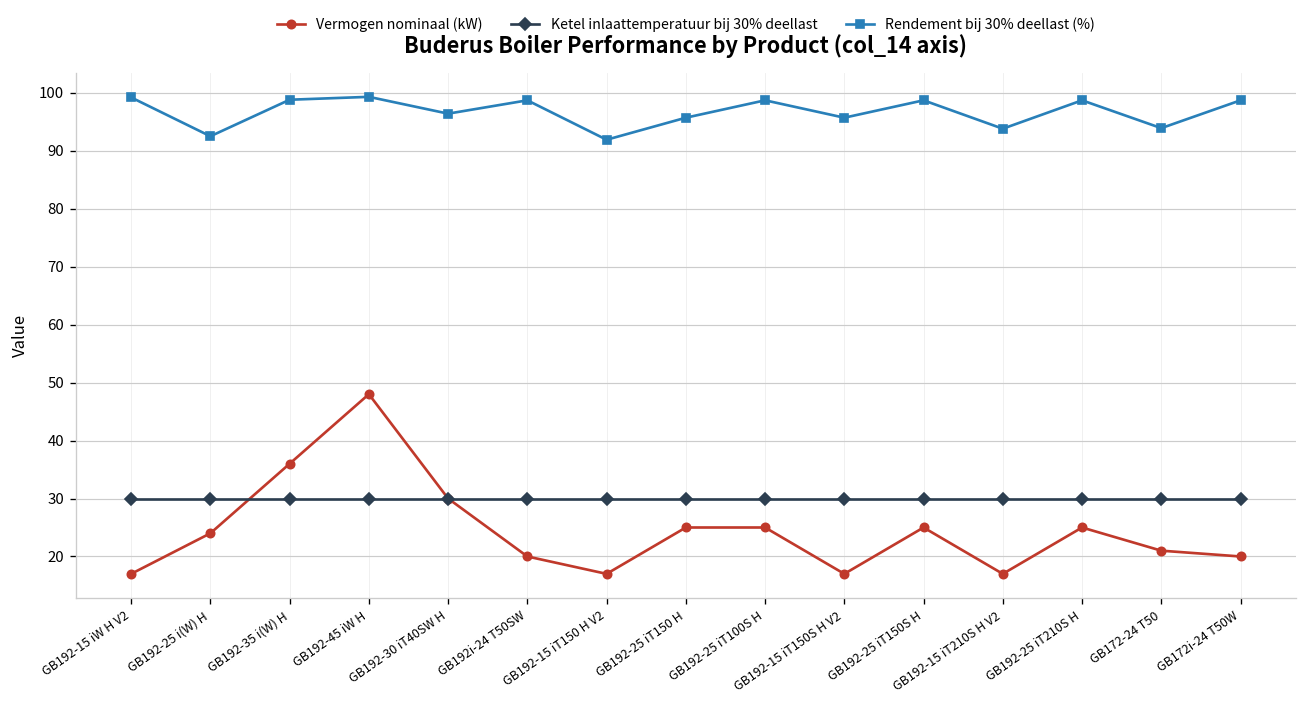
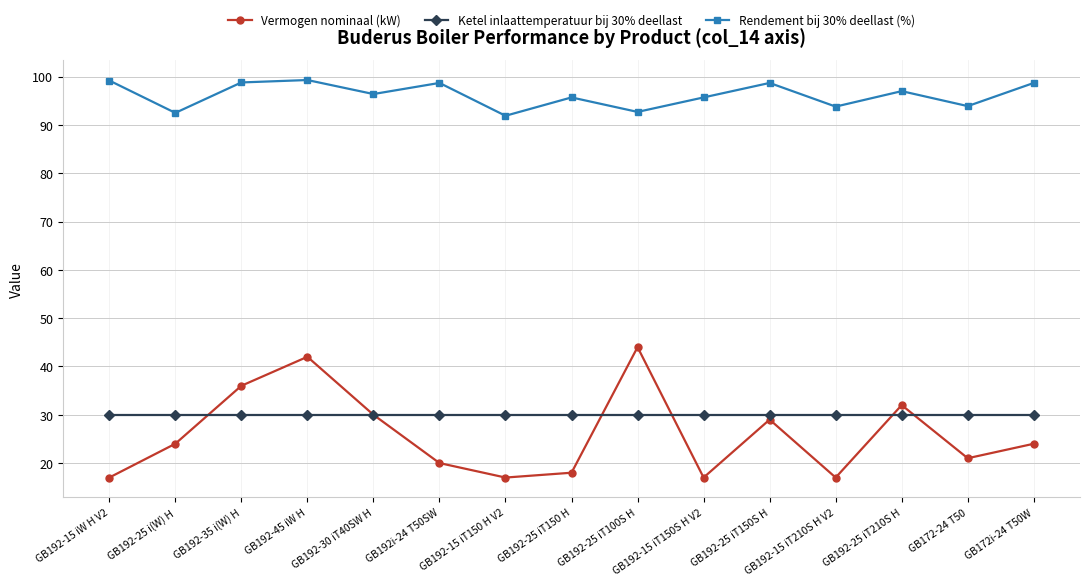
Vermogen nominaal (kW), GB192-45 iW H: 48 -> 42
Vermogen nominaal (kW), GB192-25 iT150 H: 25 -> 18
Vermogen nominaal (kW), GB192-25 iT100S H: 25 -> 44
Rendement bij 30% deellast (%), GB192-25 iT100S H: 99 -> 93
Vermogen nominaal (kW), GB192-25 iT150S H: 25 -> 29
Vermogen nominaal (kW), GB192-25 iT210S H: 25 -> 32
Rendement bij 30% deellast (%), GB192-25 iT210S H: 99 -> 97
Vermogen nominaal (kW), GB172i-24 T50W: 20 -> 24
